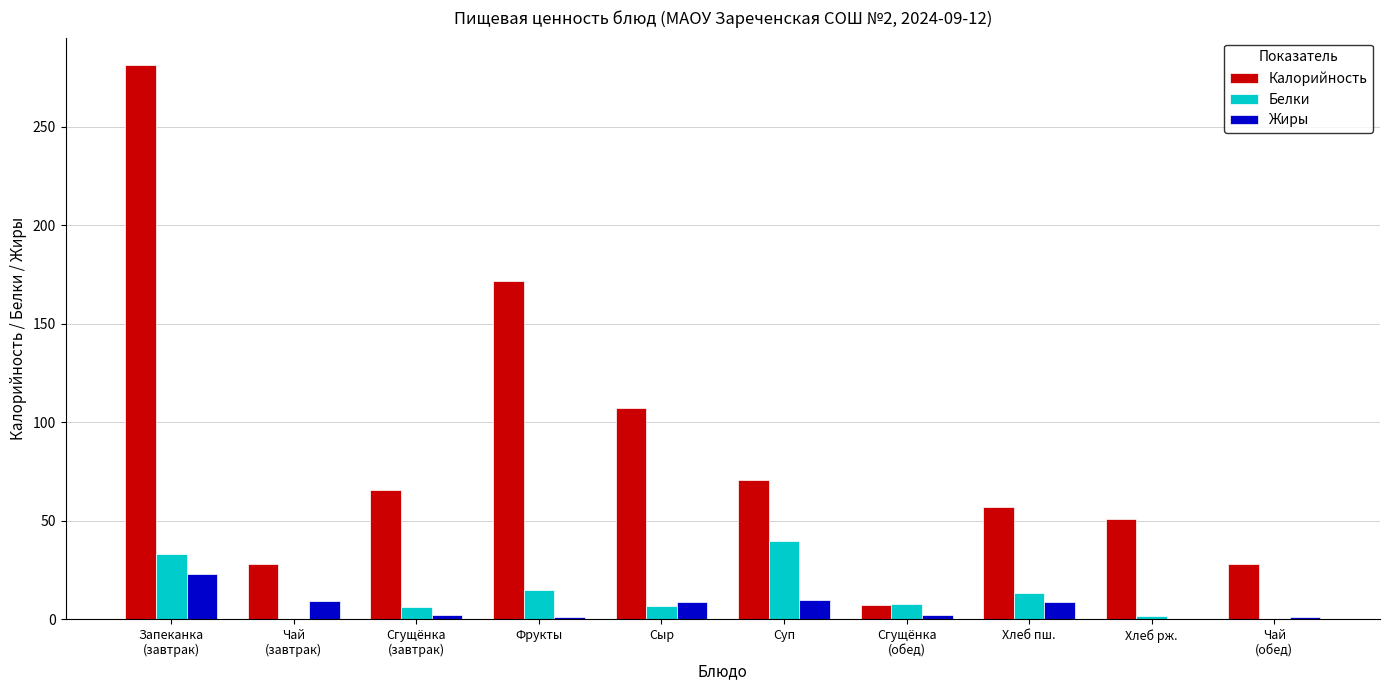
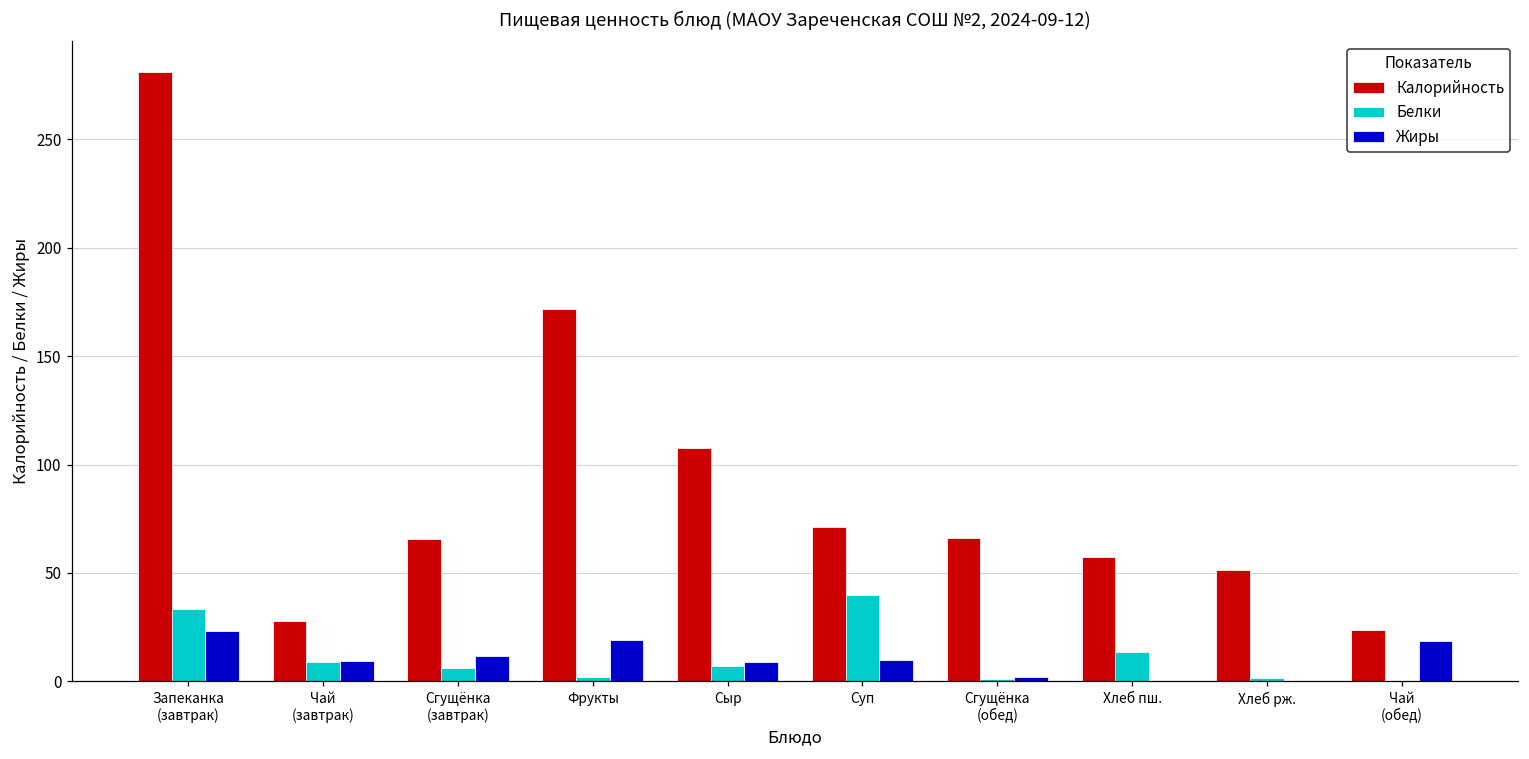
Белки, Чай (завтрак): 0 -> 9
Жиры, Сгущёнка (завтрак): 2 -> 12
Белки, Фрукты: 15 -> 2
Жиры, Фрукты: 1 -> 19
Калорийность, Сгущёнка (обед): 7 -> 66
Белки, Сгущёнка (обед): 8 -> 1
Жиры, Хлеб пш.: 9 -> 0
Калорийность, Чай (обед): 28 -> 24
Жиры, Чай (обед): 1 -> 18
